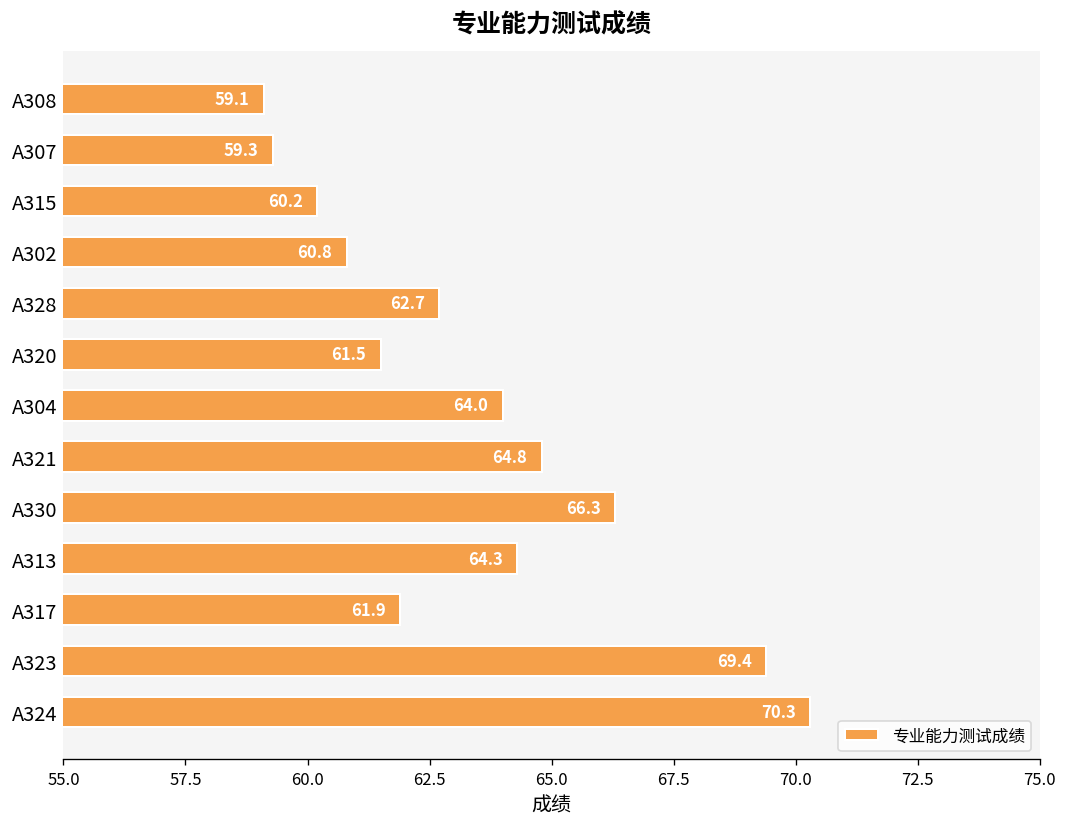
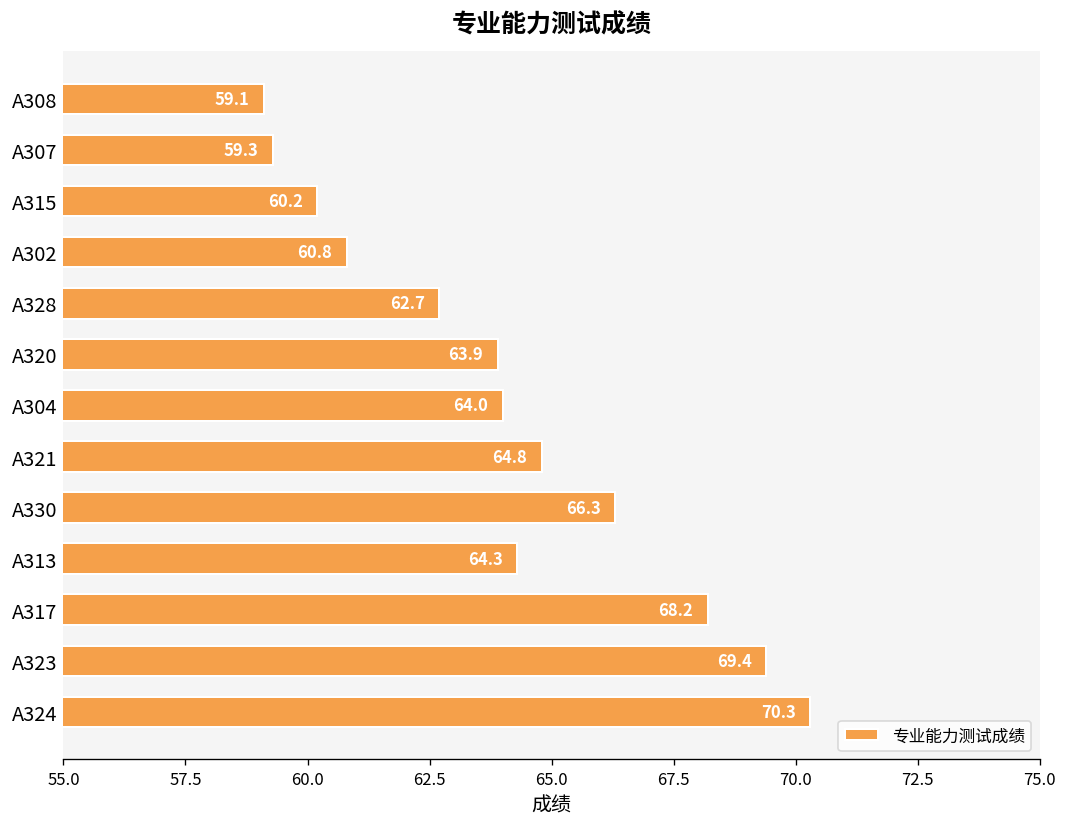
A320: 61.5 -> 63.9
A317: 61.9 -> 68.2
